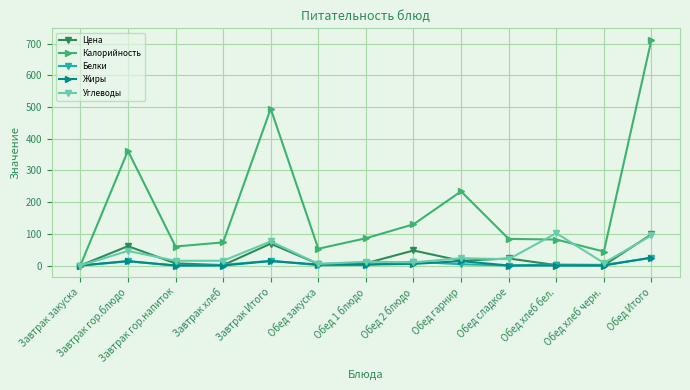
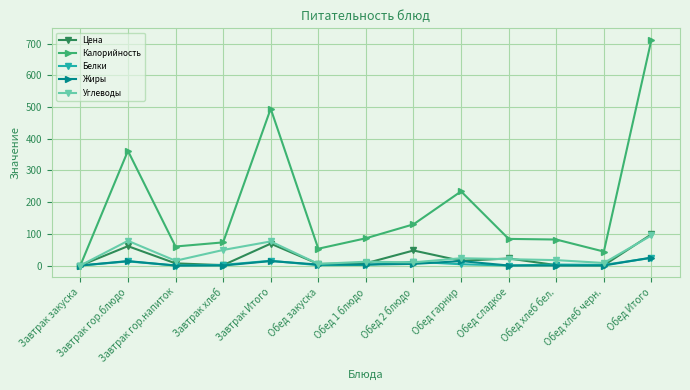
Углеводы, Завтрак гор.блюдо: 50 -> 80
Углеводы, Завтрак хлеб: 20 -> 50
Углеводы, Обед хлеб бел.: 100 -> 20
